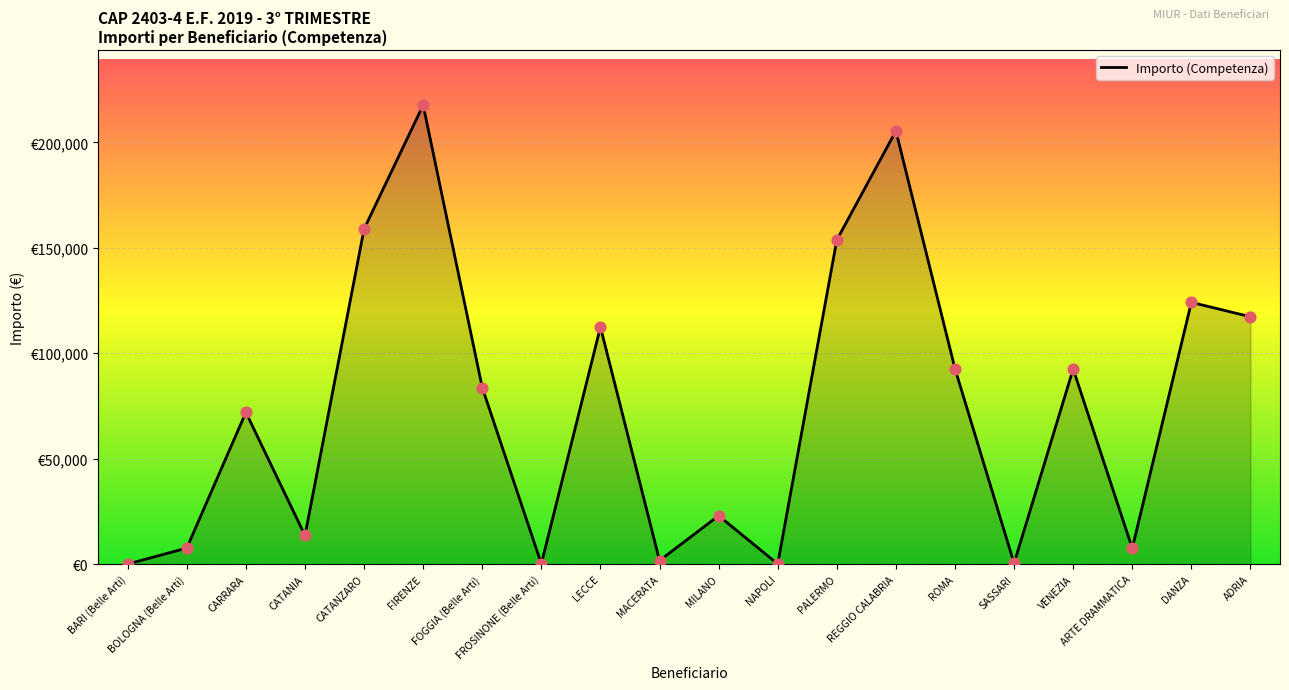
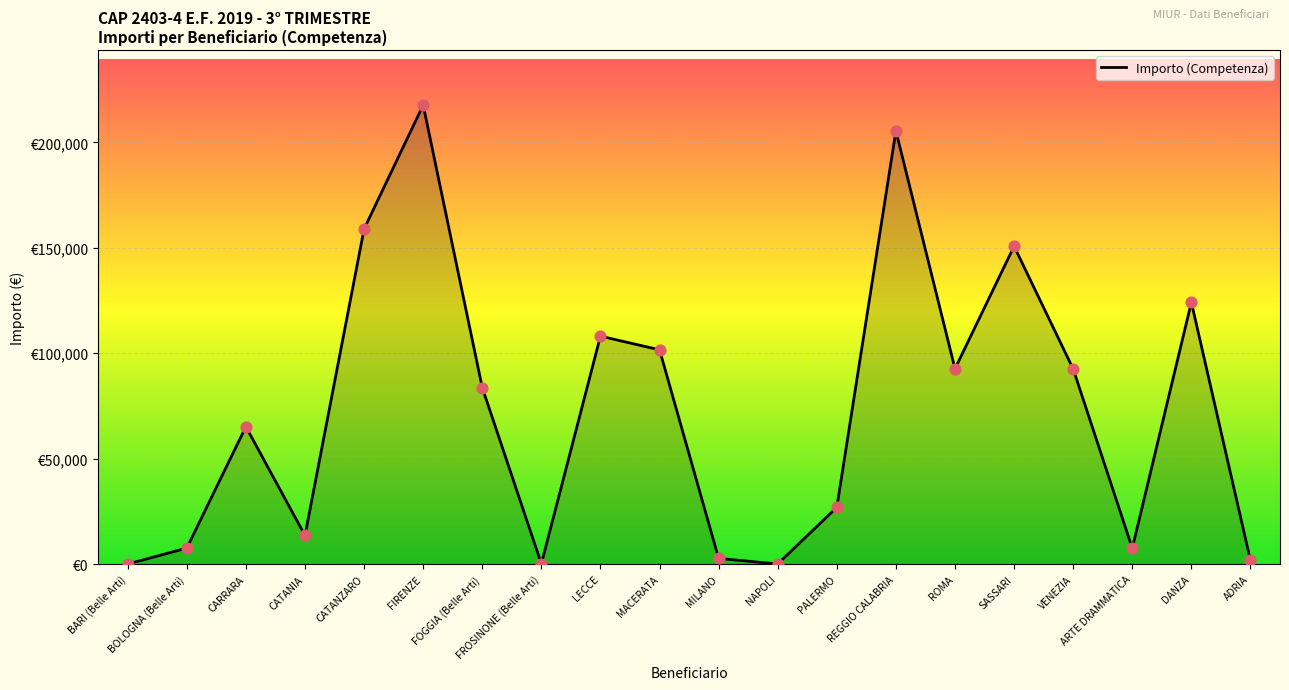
CARRARA: €72,000 -> €65,000
LECCE: €112,000 -> €108,000
MACERATA: €2,000 -> €102,000
MILANO: €23,000 -> €3,000
PALERMO: €154,000 -> €27,000
SASSARI: €0 -> €151,000
ADRIA: €117,000 -> €2,000
